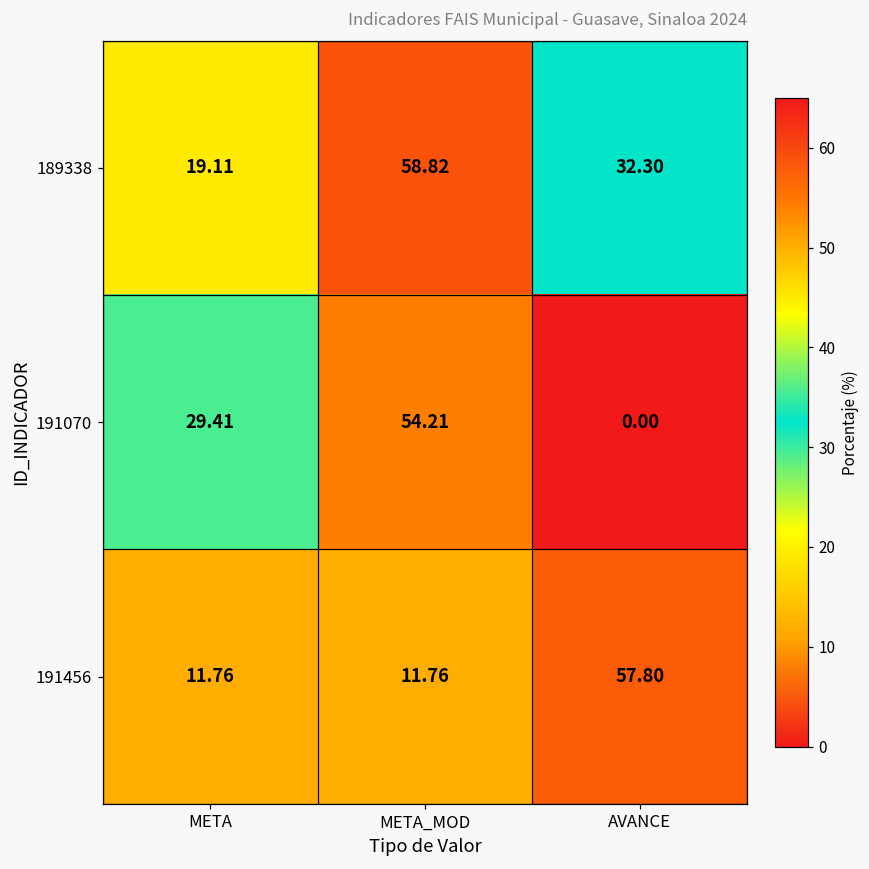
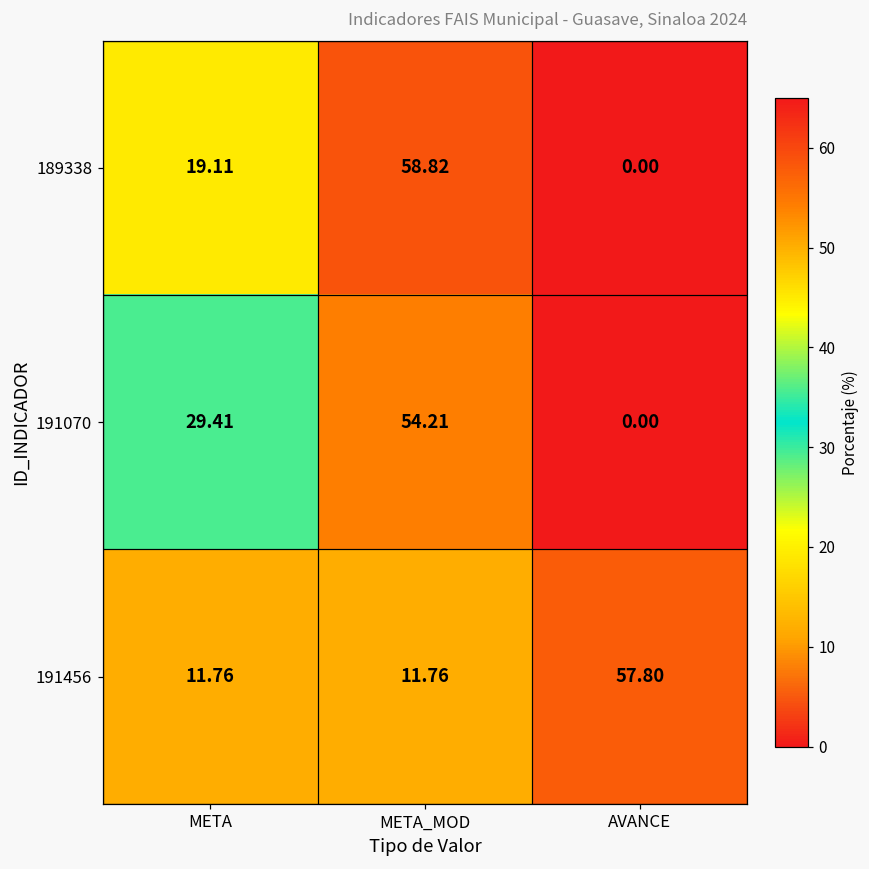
189338, AVANCE: 32.30 -> 0.00
